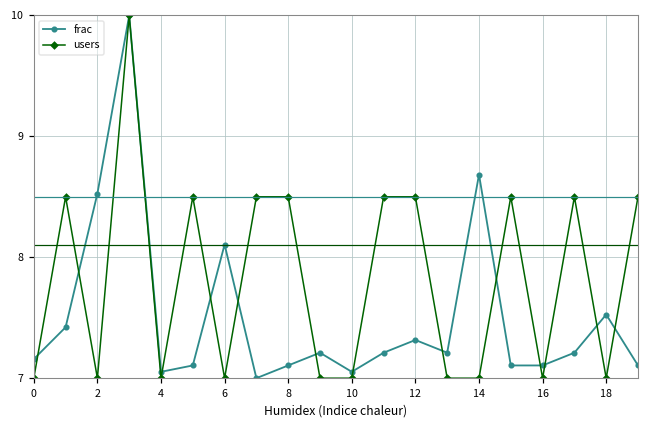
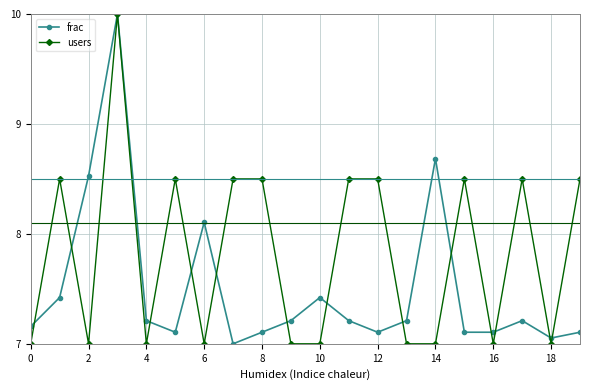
frac, 4: 7.05 -> 7.21
frac, 10: 7.05 -> 7.42
frac, 12: 7.32 -> 7.11
frac, 18: 7.53 -> 7.05
